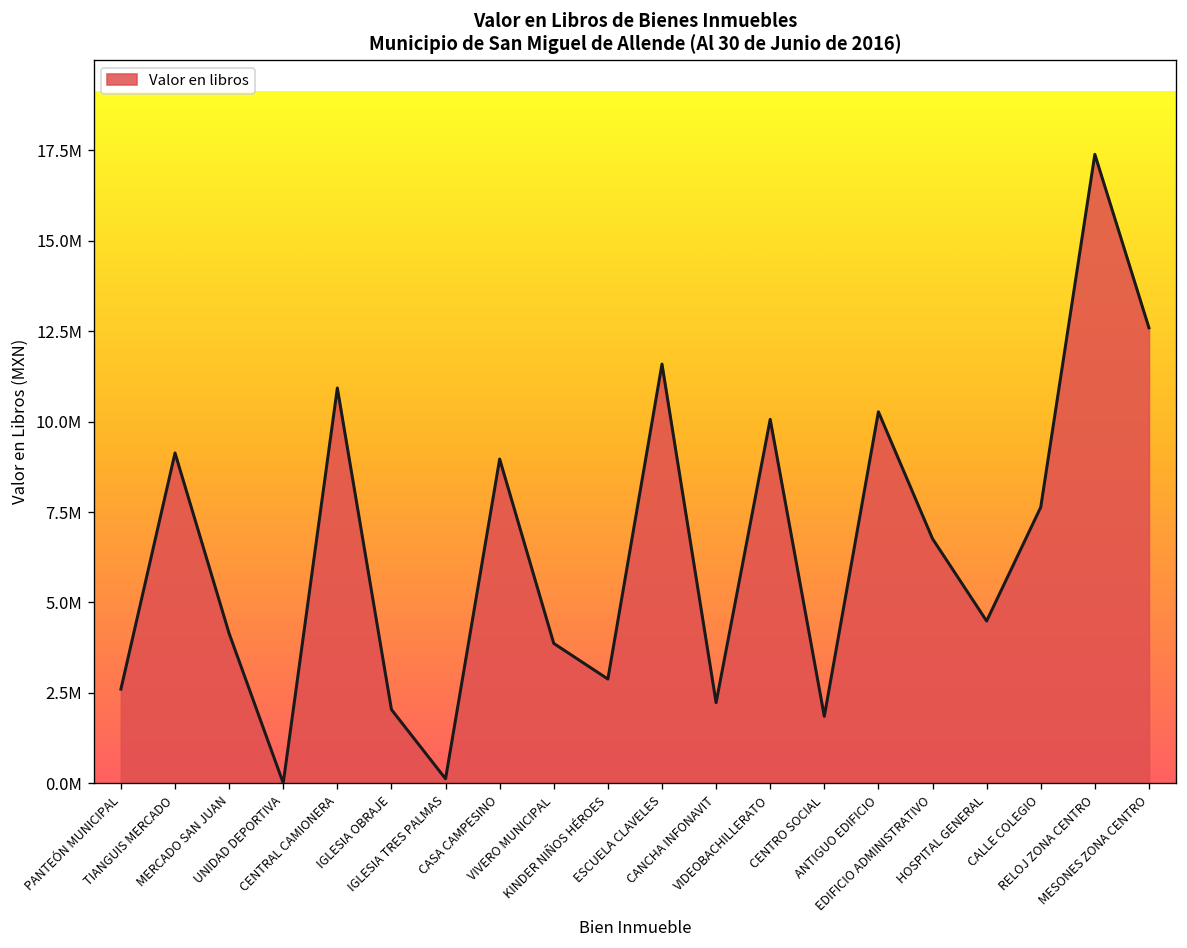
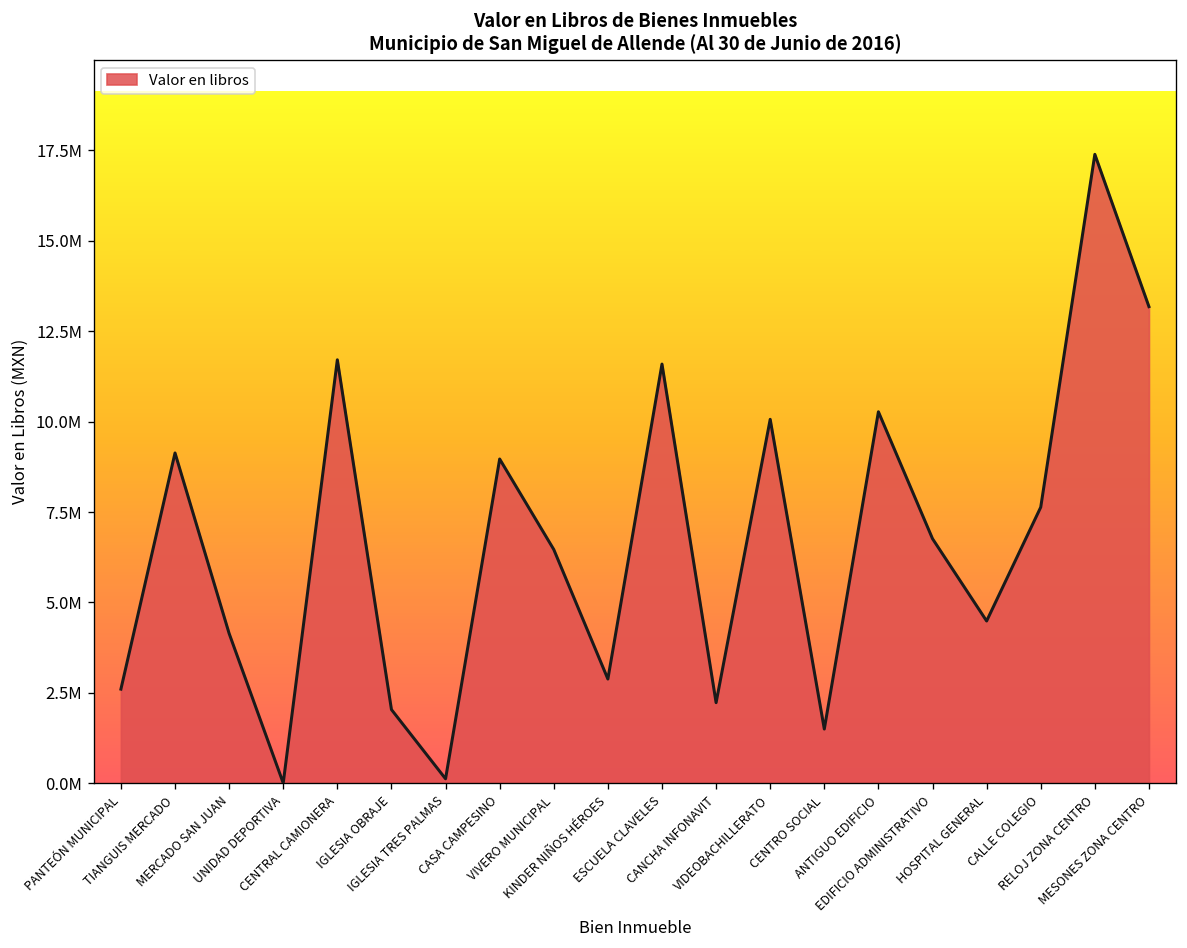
CENTRAL CAMIONERA: 10900000 -> 11700000
VIVERO MUNICIPAL: 3900000 -> 6500000
CENTRO SOCIAL: 1900000 -> 1500000
MESONES ZONA CENTRO: 12600000 -> 13200000
